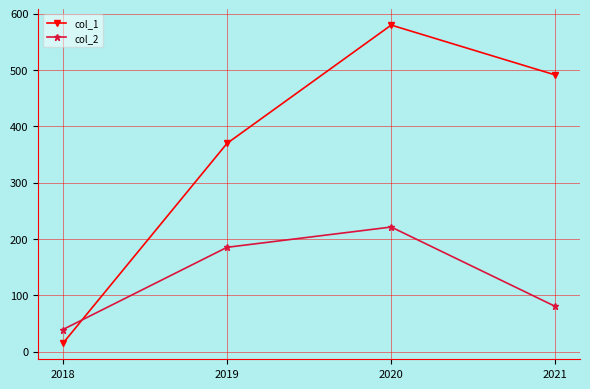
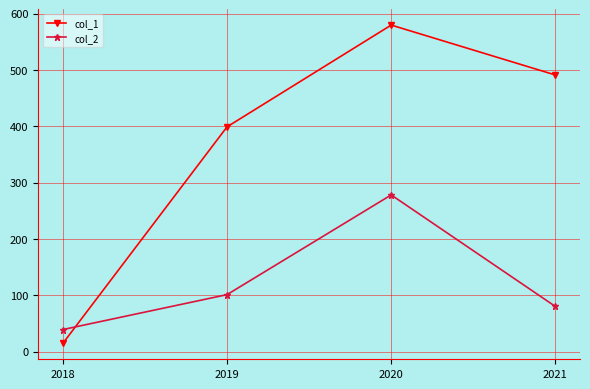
col_1, 2019: 370 -> 400
col_2, 2019: 190 -> 100
col_2, 2020: 220 -> 280
